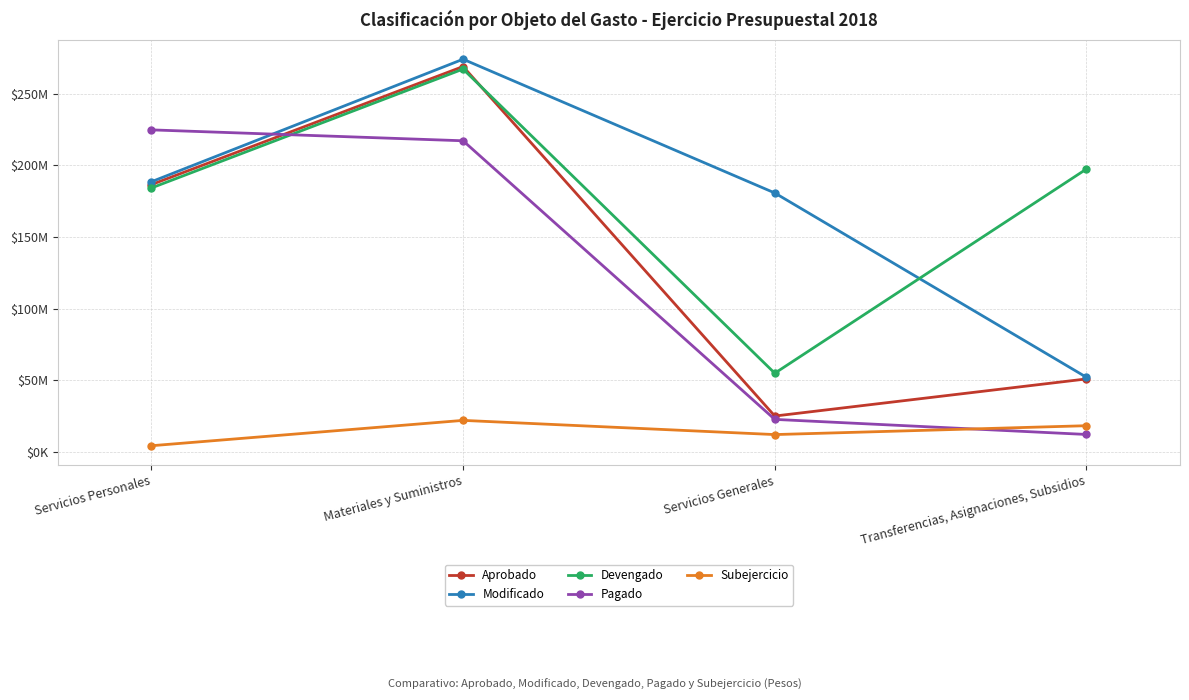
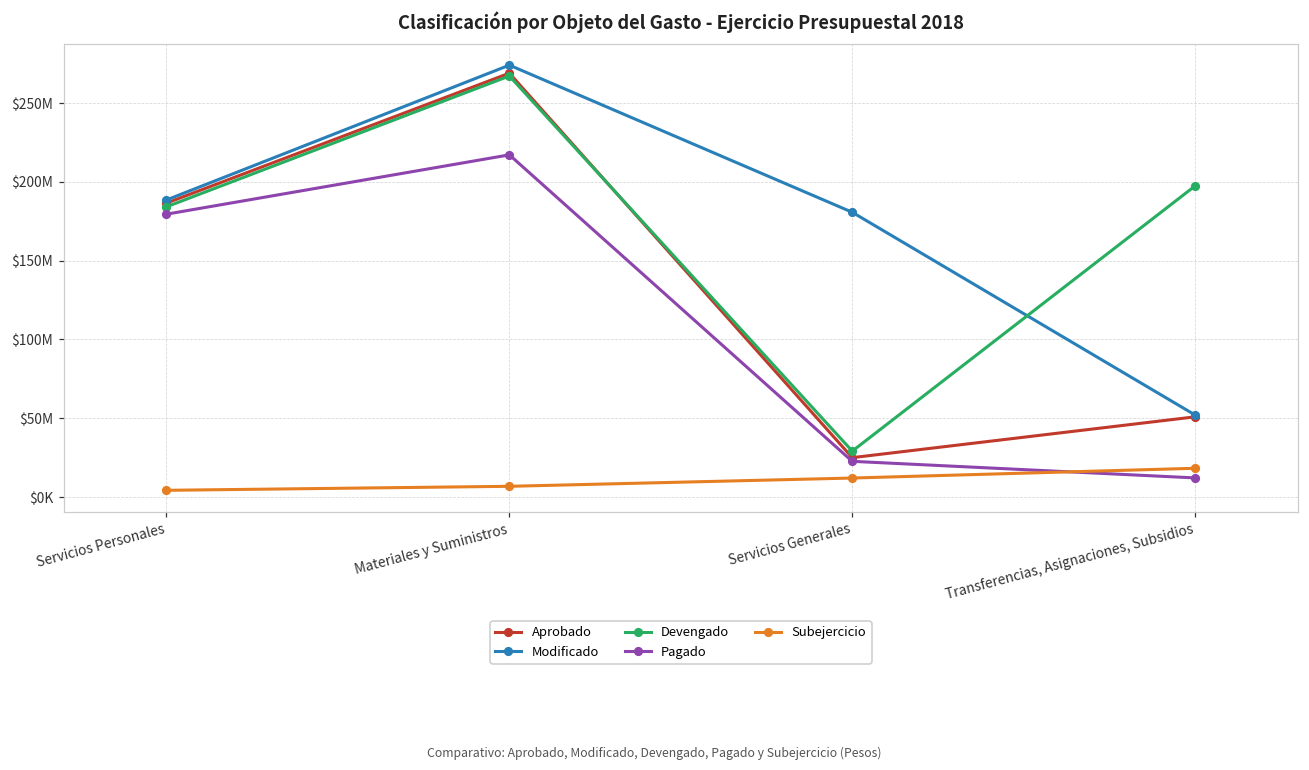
Pagado, Servicios Personales: $225000000 -> $179000000
Subejercicio, Materiales y Suministros: $22000000 -> $7000000
Devengado, Servicios Generales: $55000000 -> $29000000
